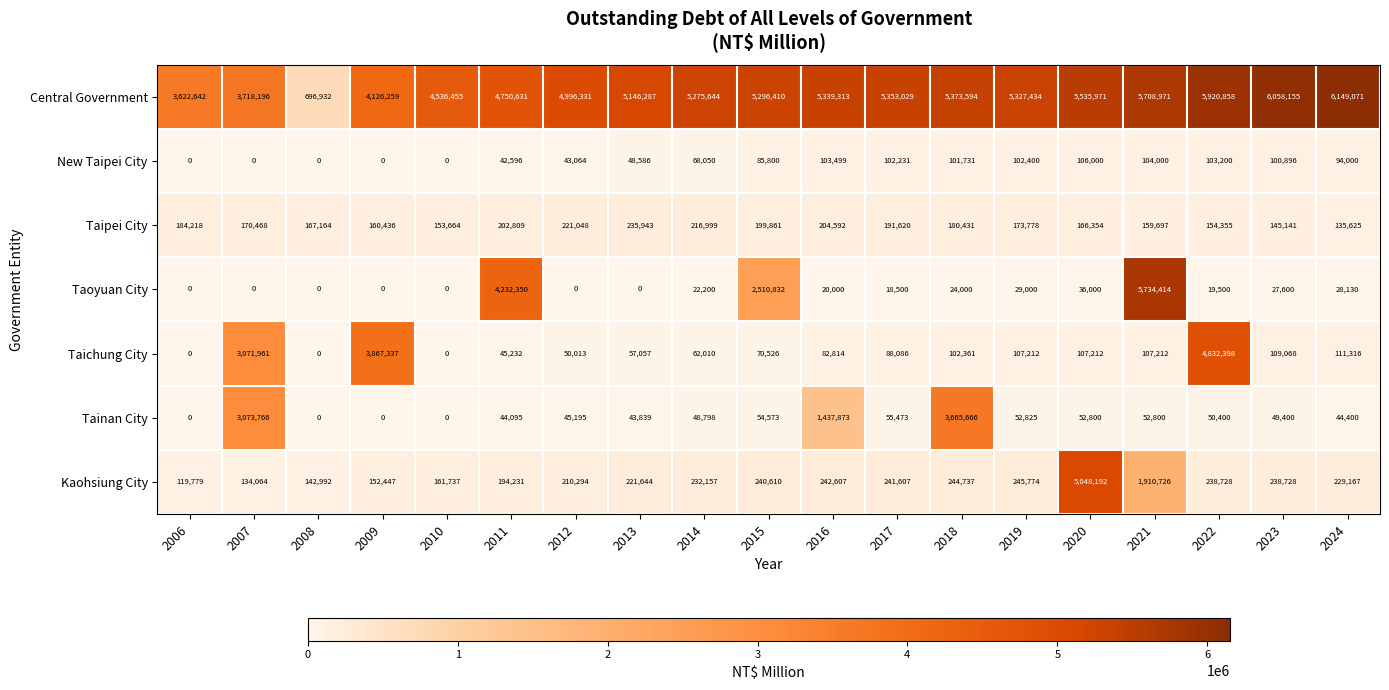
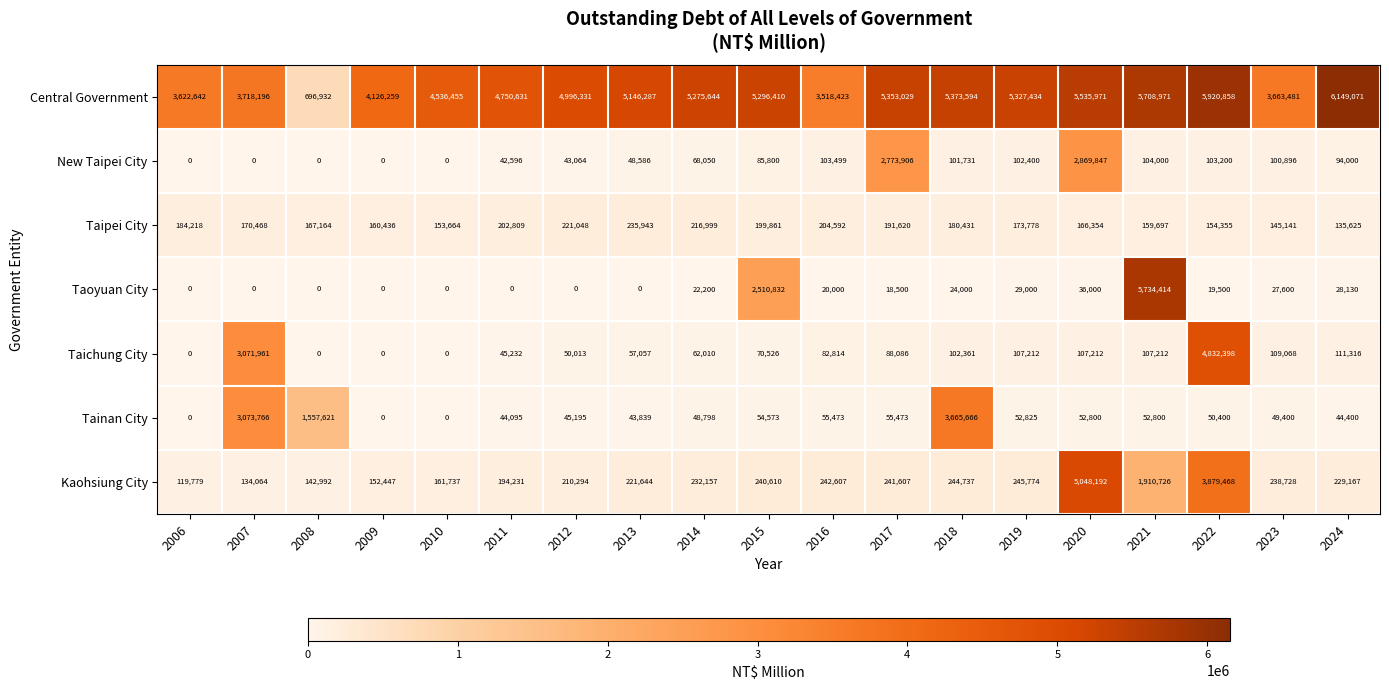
Central Government, 2016: 5,339,313 -> 3,518,423
Central Government, 2023: 6,058,155 -> 3,663,481
New Taipei City, 2017: 102,231 -> 2,773,906
New Taipei City, 2020: 106,000 -> 2,869,847
Taoyuan City, 2011: 4,232,350 -> 0
Taichung City, 2009: 3,867,337 -> 0
Tainan City, 2008: 0 -> 1,557,621
Tainan City, 2016: 1,437,873 -> 55,473
Kaohsiung City, 2022: 238,728 -> 3,879,468
